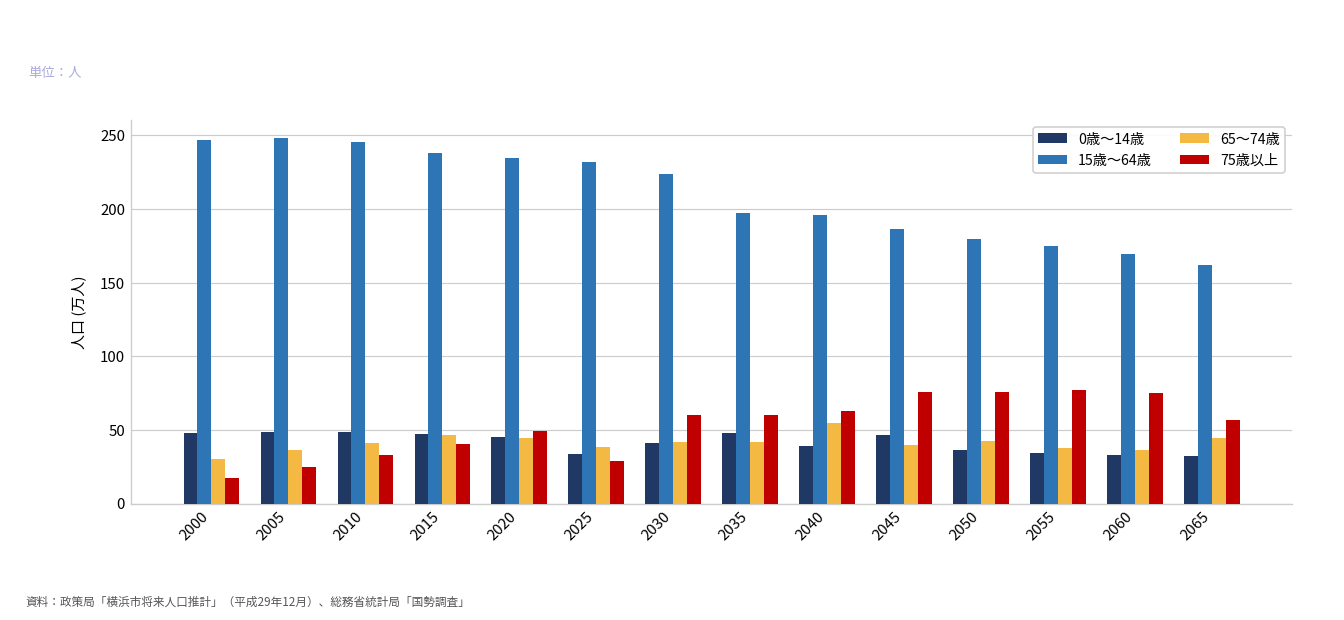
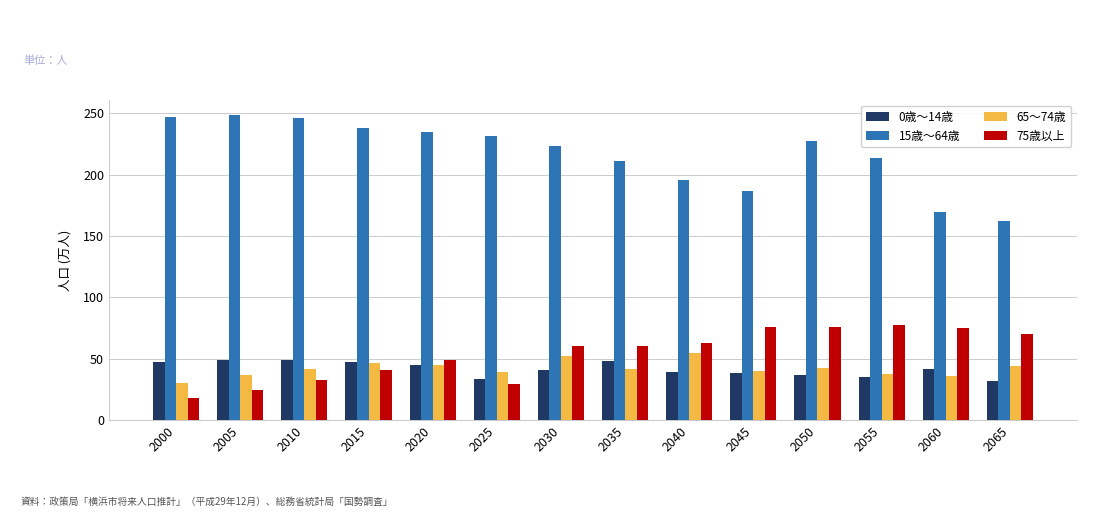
65～74歳, 2030: 42 -> 52
15歳～64歳, 2035: 197 -> 211
0歳～14歳, 2045: 47 -> 38
15歳～64歳, 2050: 180 -> 228
15歳～64歳, 2055: 175 -> 214
0歳～14歳, 2060: 33 -> 42
75歳以上, 2065: 57 -> 70
